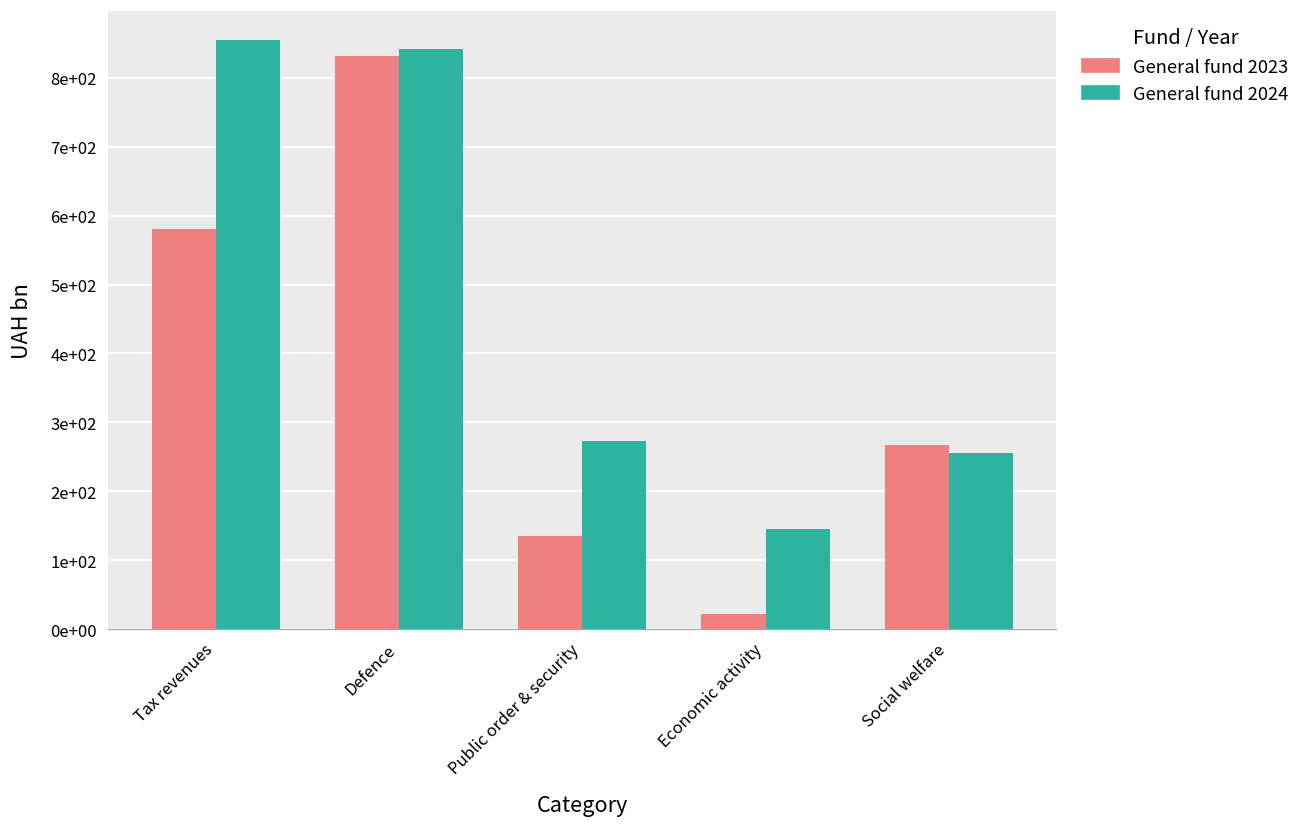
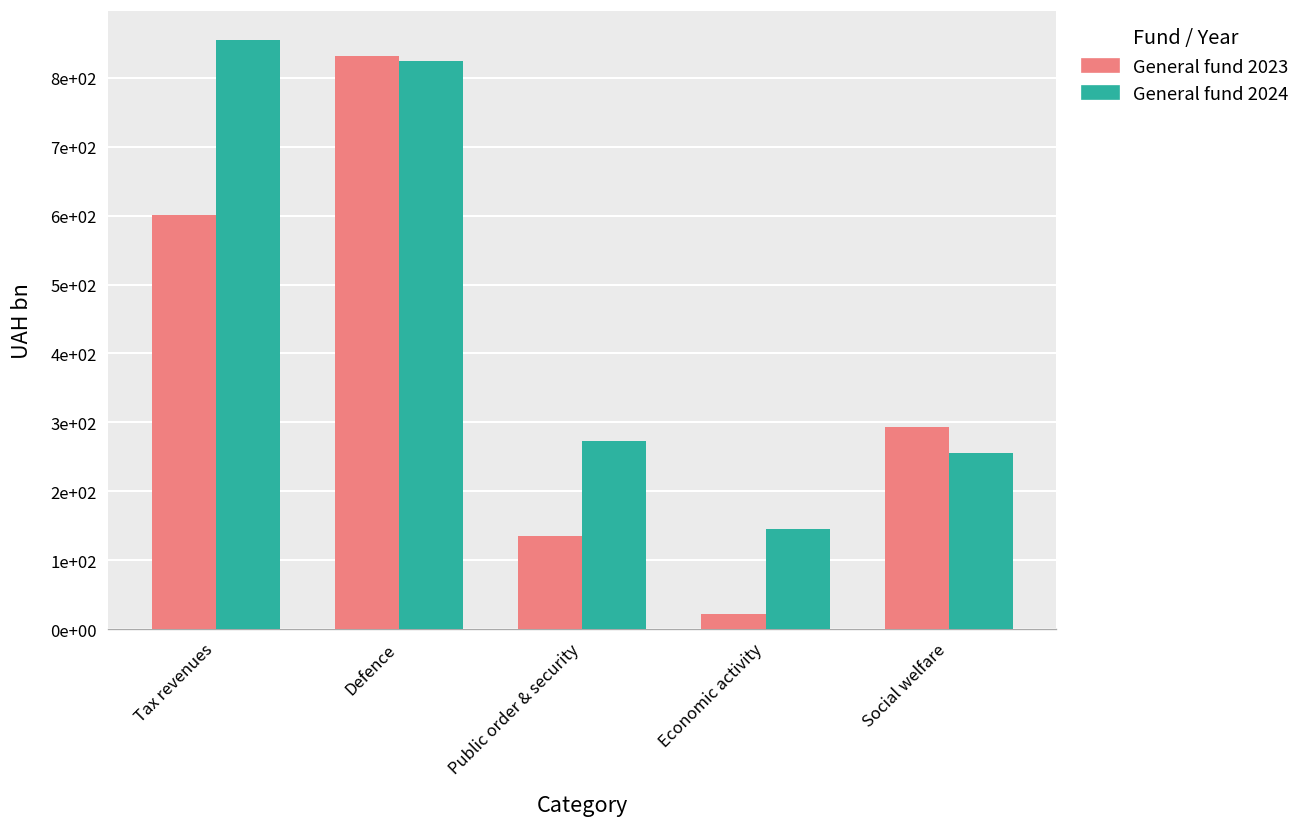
General fund 2023, Tax revenues: 580 -> 600
General fund 2024, Defence: 840 -> 820
General fund 2023, Social welfare: 270 -> 290
